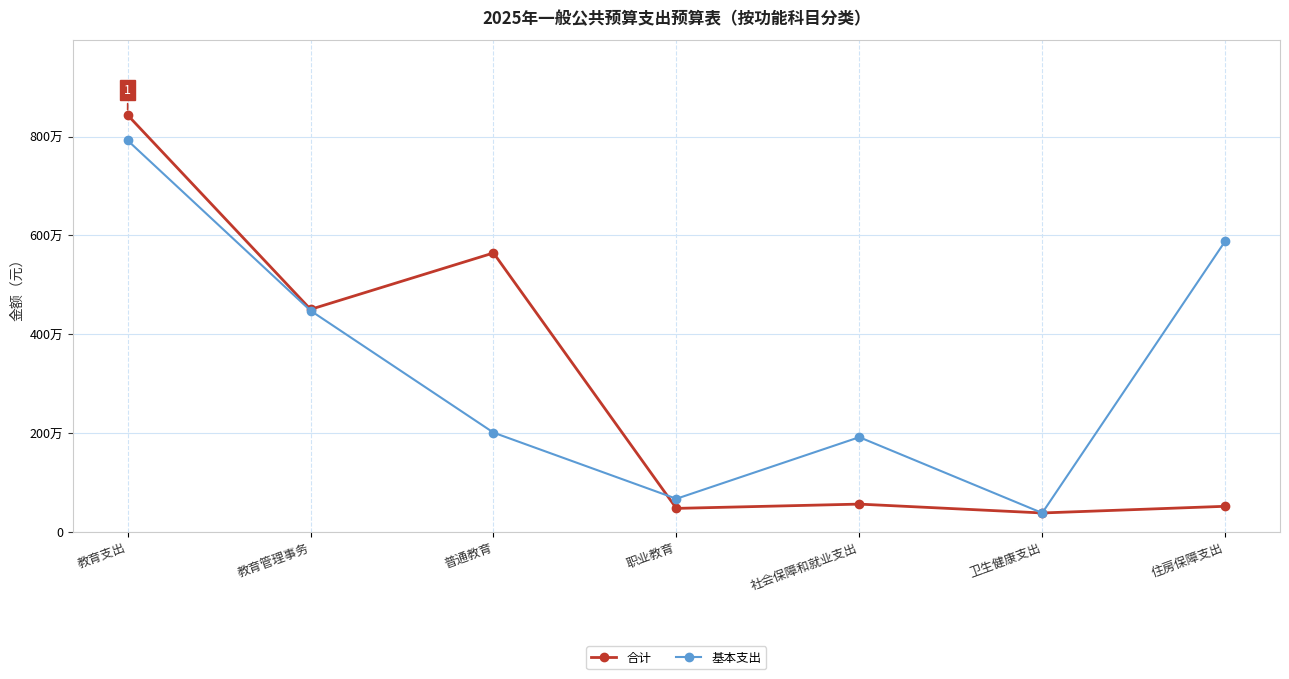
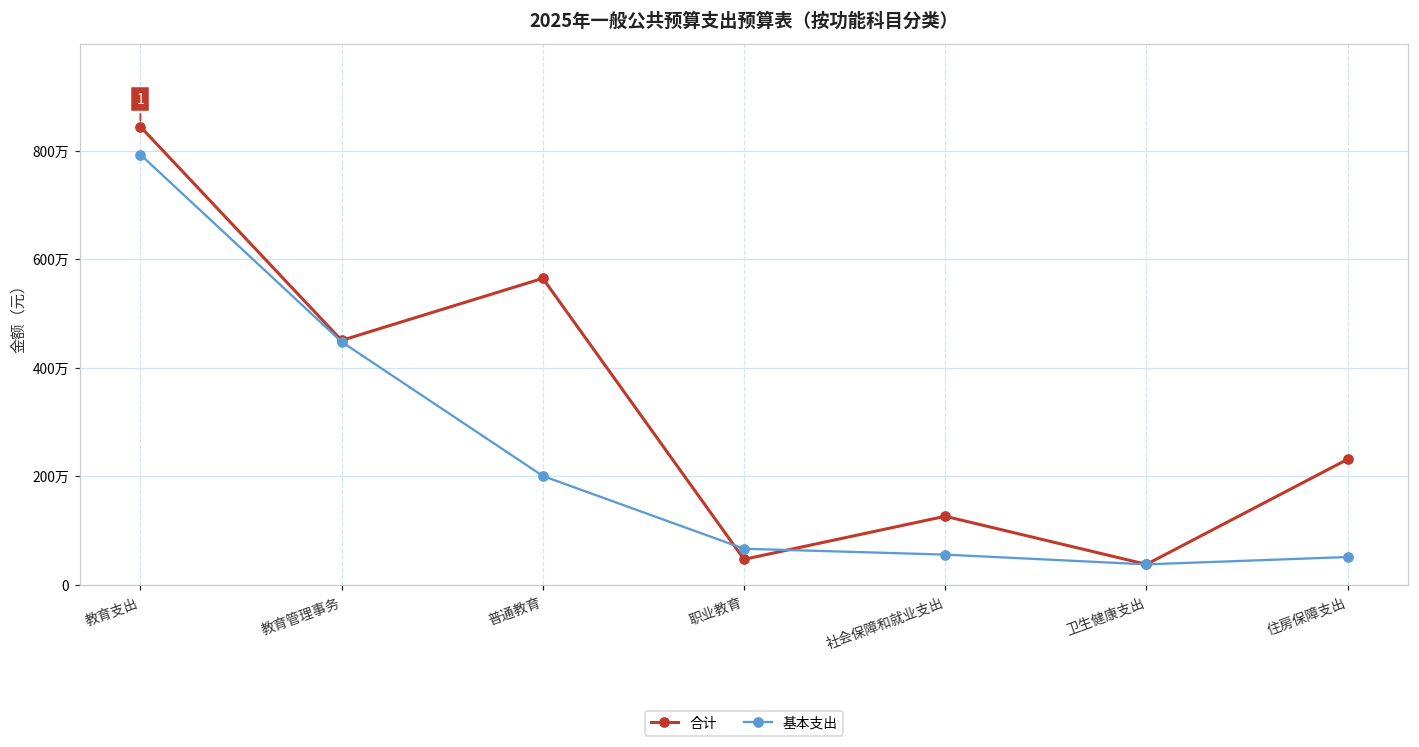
合计, 社会保障和就业支出: 60万 -> 130万
基本支出, 社会保障和就业支出: 190万 -> 60万
合计, 住房保障支出: 50万 -> 230万
基本支出, 住房保障支出: 590万 -> 50万
